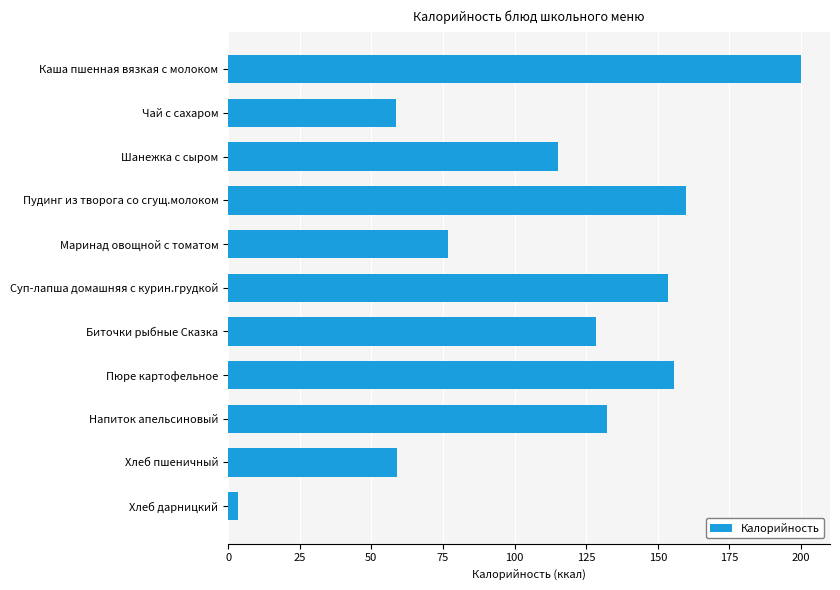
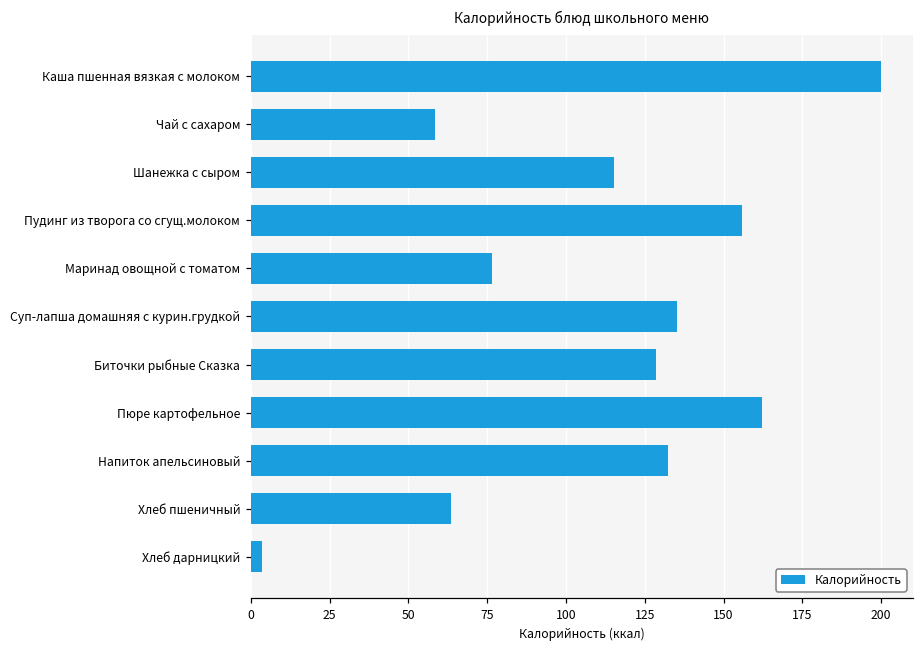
Пудинг из творога со сгущ.молоком: 160 -> 156
Суп-лапша домашняя с курин.грудкой: 154 -> 135
Пюре картофельное: 156 -> 162
Хлеб пшеничный: 59 -> 64
